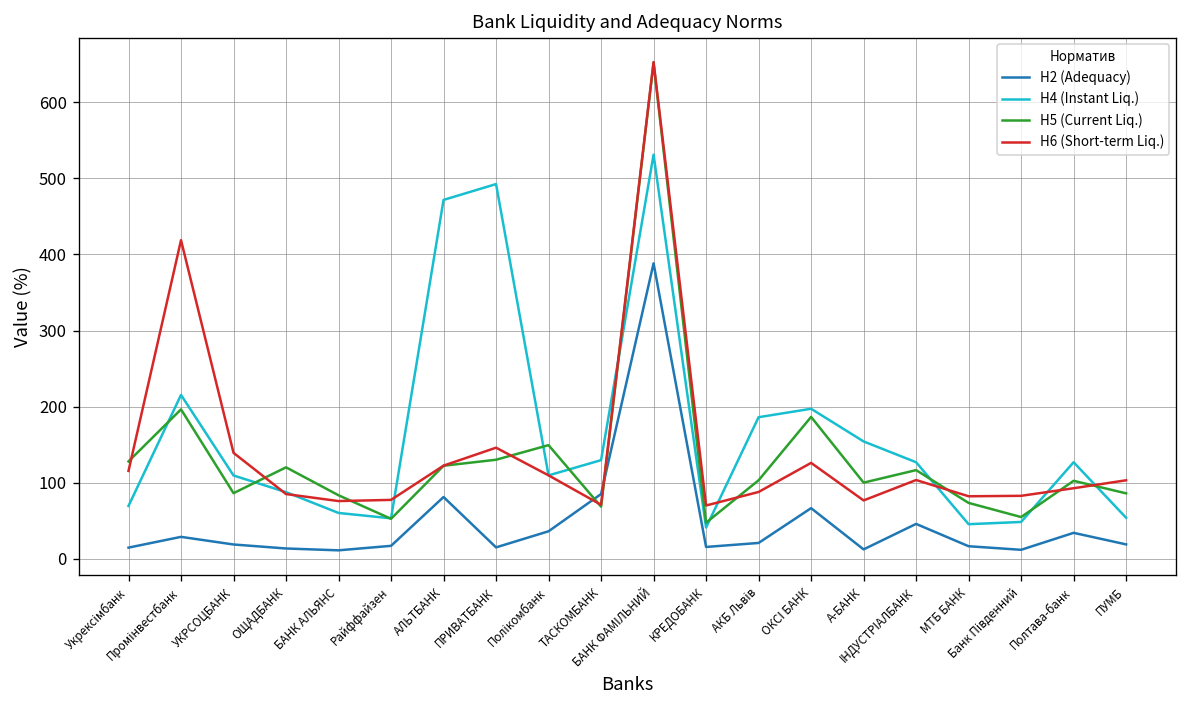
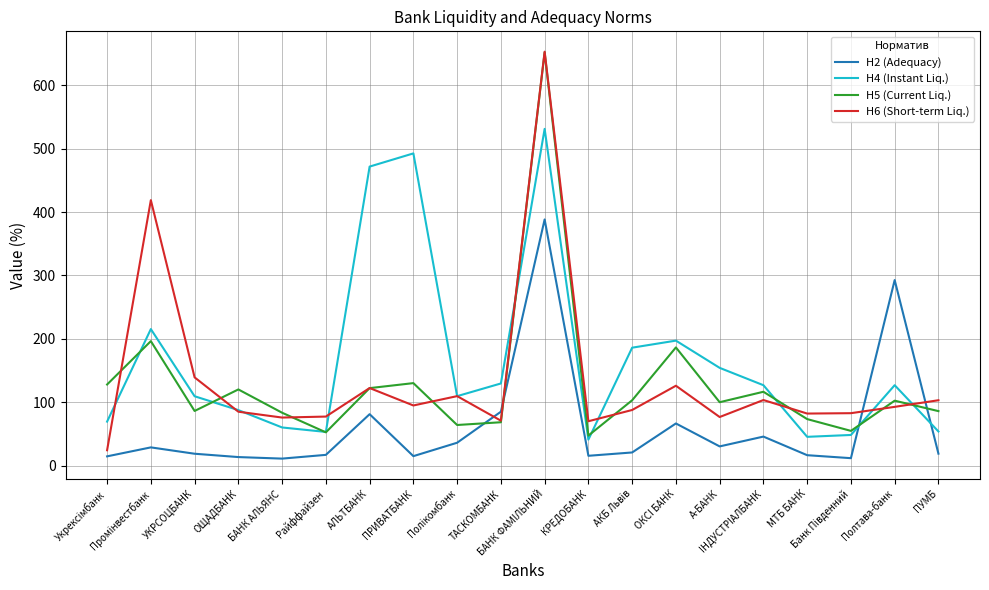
Н6 (Short-term Liq.), Укрексімбанк: 120 -> 20
Н6 (Short-term Liq.), ПРИВАТБАНК: 150 -> 90
Н5 (Current Liq.), Полікомбанк: 150 -> 60
Н2 (Adequacy), А-БАНК: 10 -> 30
Н2 (Adequacy), Полтава-банк: 30 -> 290
